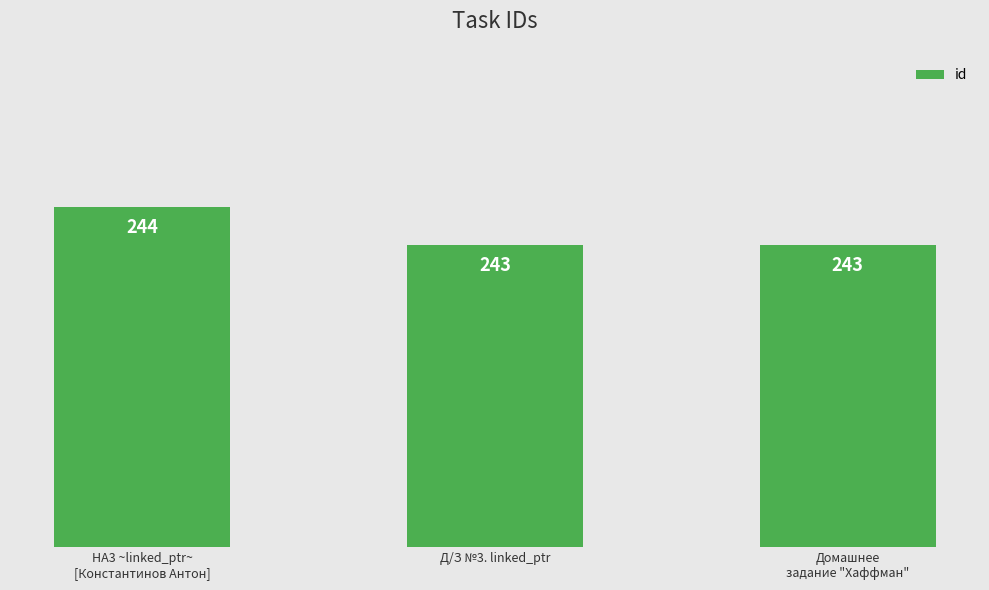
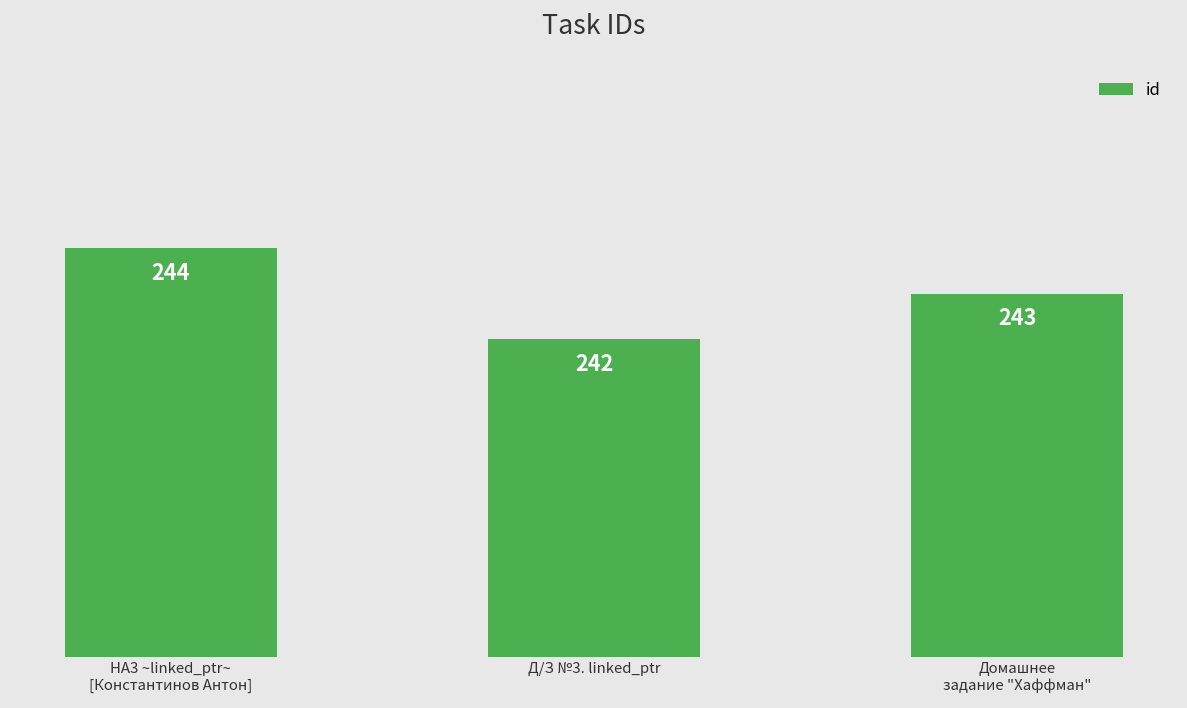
Д/З №3. linked_ptr: 243 -> 242
